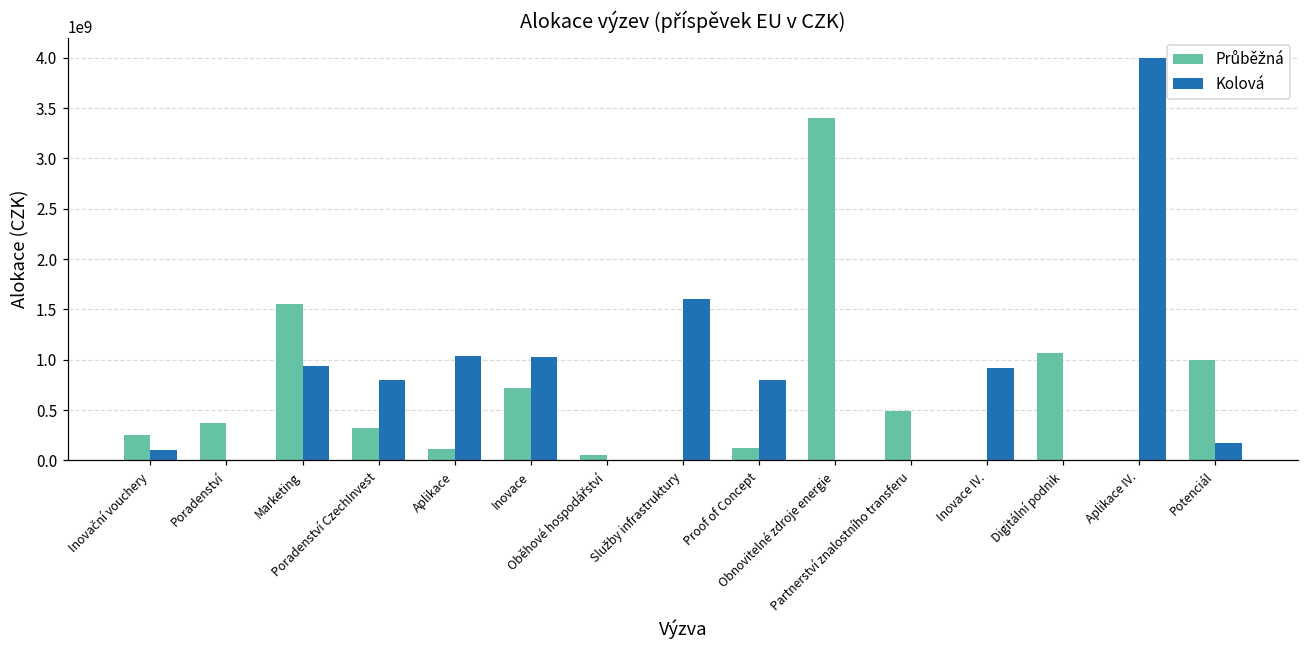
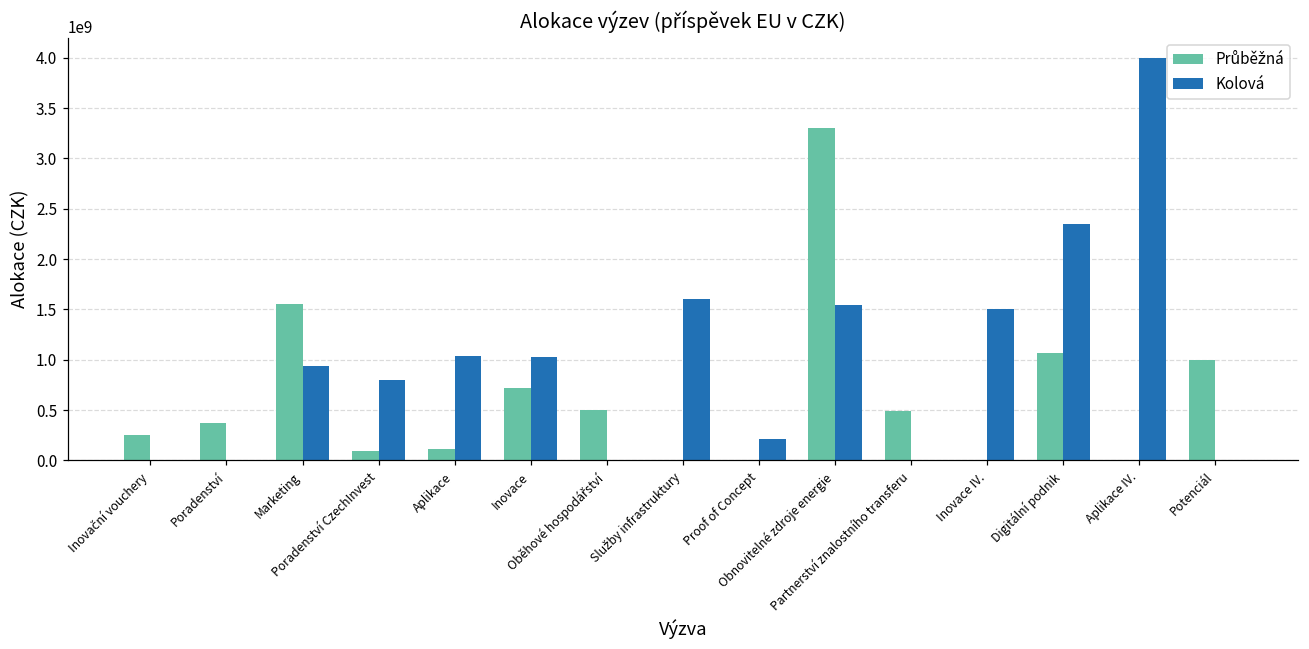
Kolová, Inovační vouchery: 100000000 -> 0
Průběžná, Poradenství CzechInvest: 300000000 -> 100000000
Průběžná, Oběhové hospodářství: 100000000 -> 500000000
Průběžná, Proof of Concept: 100000000 -> 0
Kolová, Proof of Concept: 800000000 -> 200000000
Průběžná, Obnovitelné zdroje energie: 3400000000 -> 3300000000
Kolová, Obnovitelné zdroje energie: 0 -> 1500000000
Kolová, Inovace IV.: 900000000 -> 1500000000
Kolová, Digitální podnik: 0 -> 2300000000
Kolová, Potenciál: 200000000 -> 0
